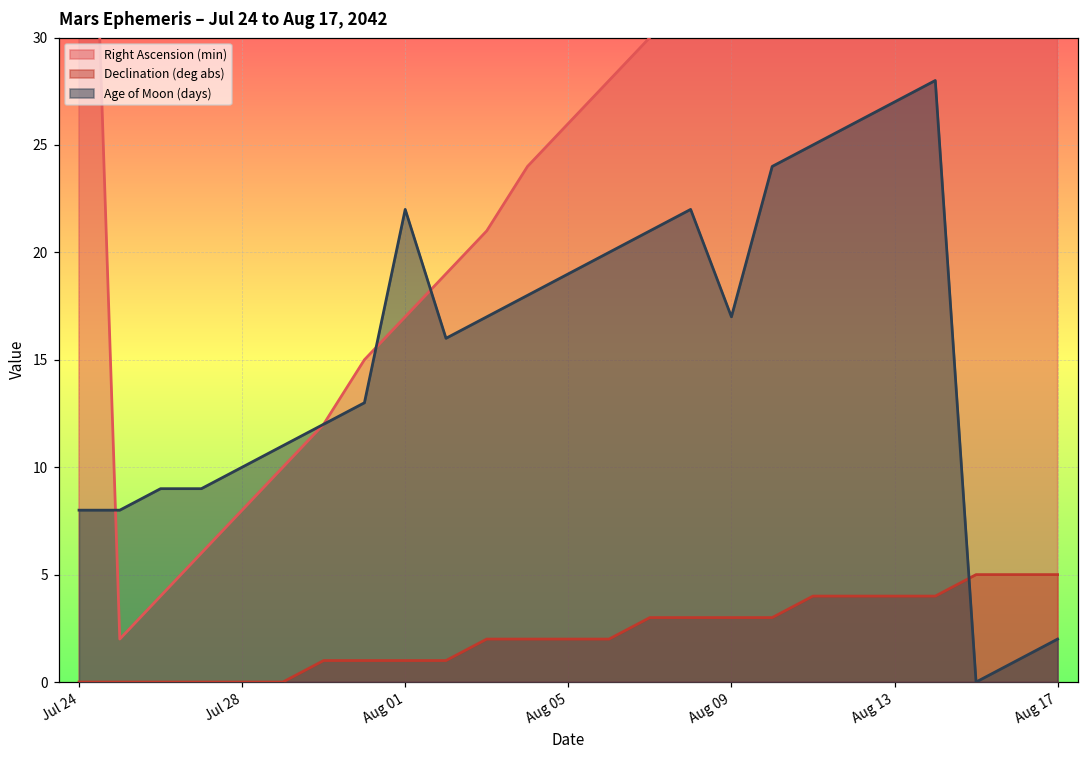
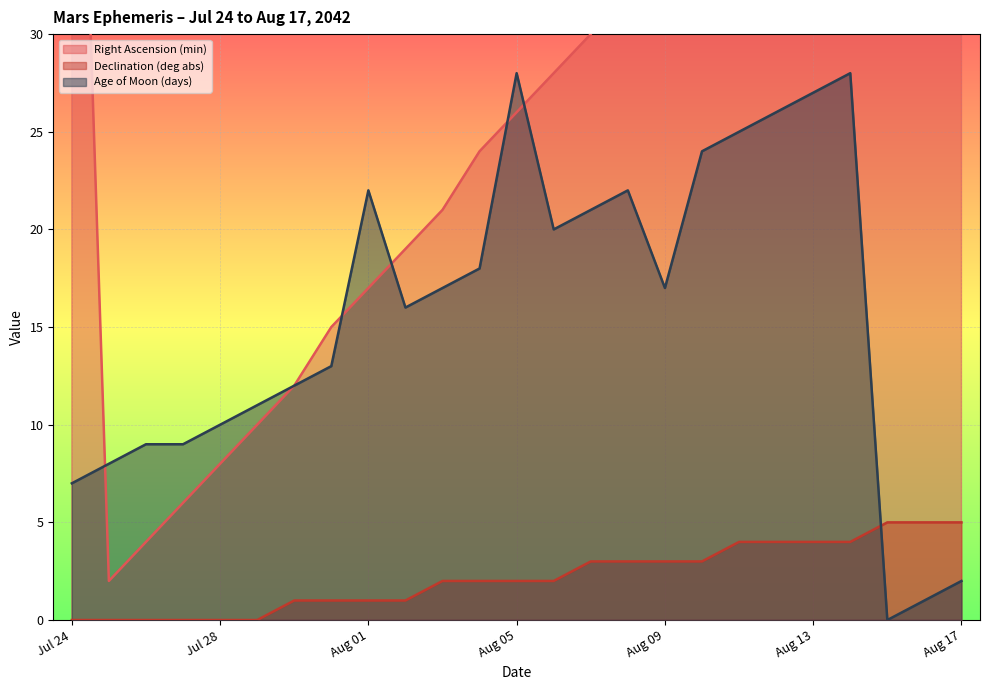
Age of Moon (days), Jul 24: 8 -> 7
Age of Moon (days), Aug 05: 19 -> 28
